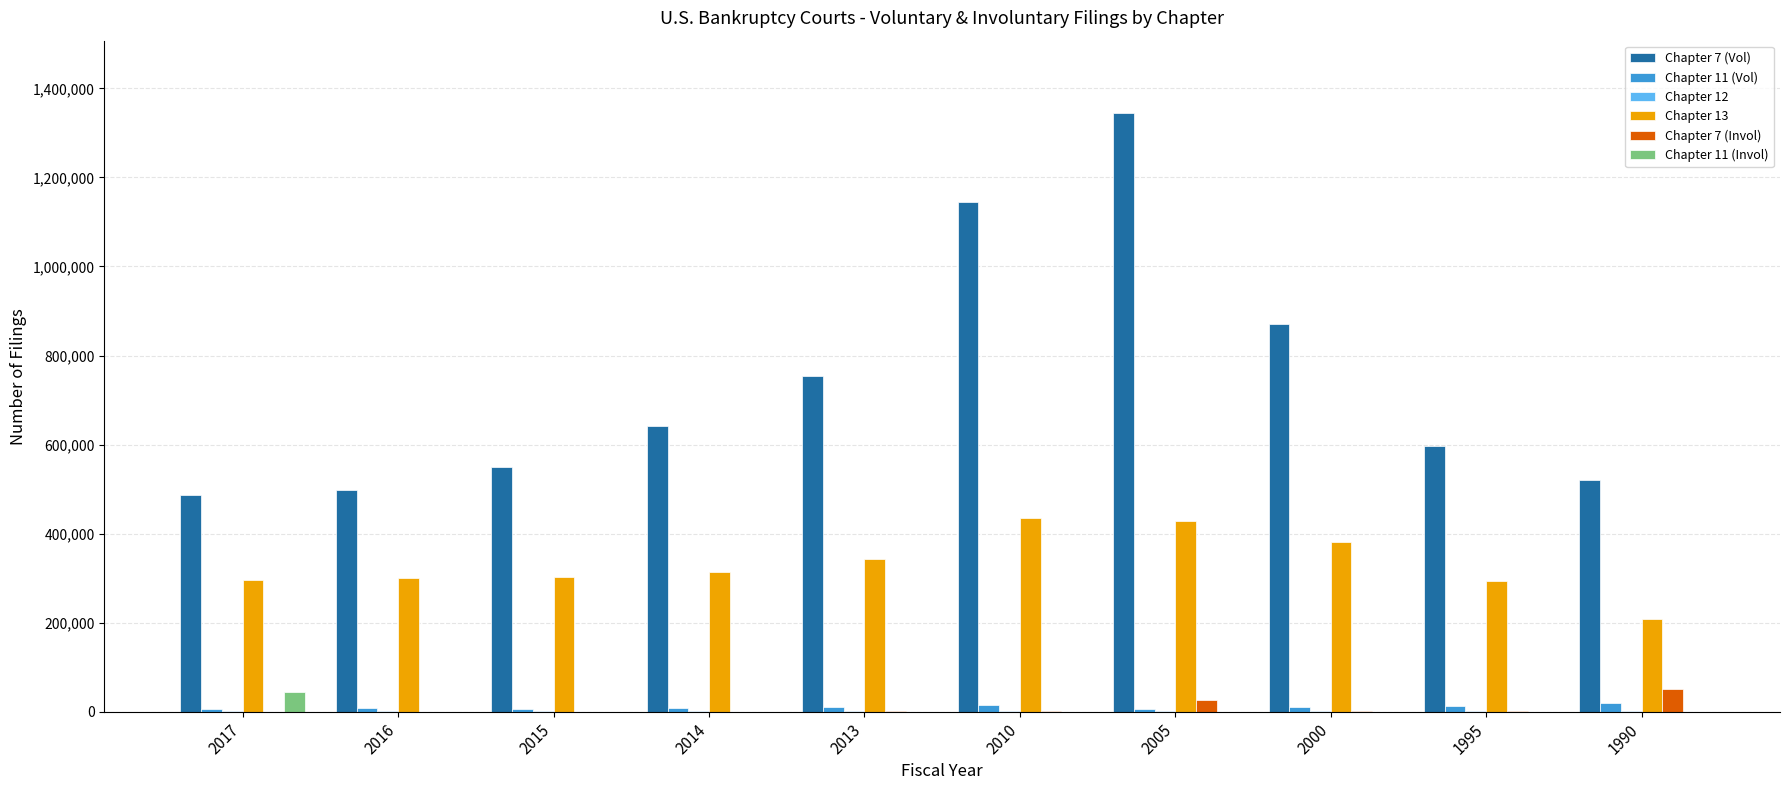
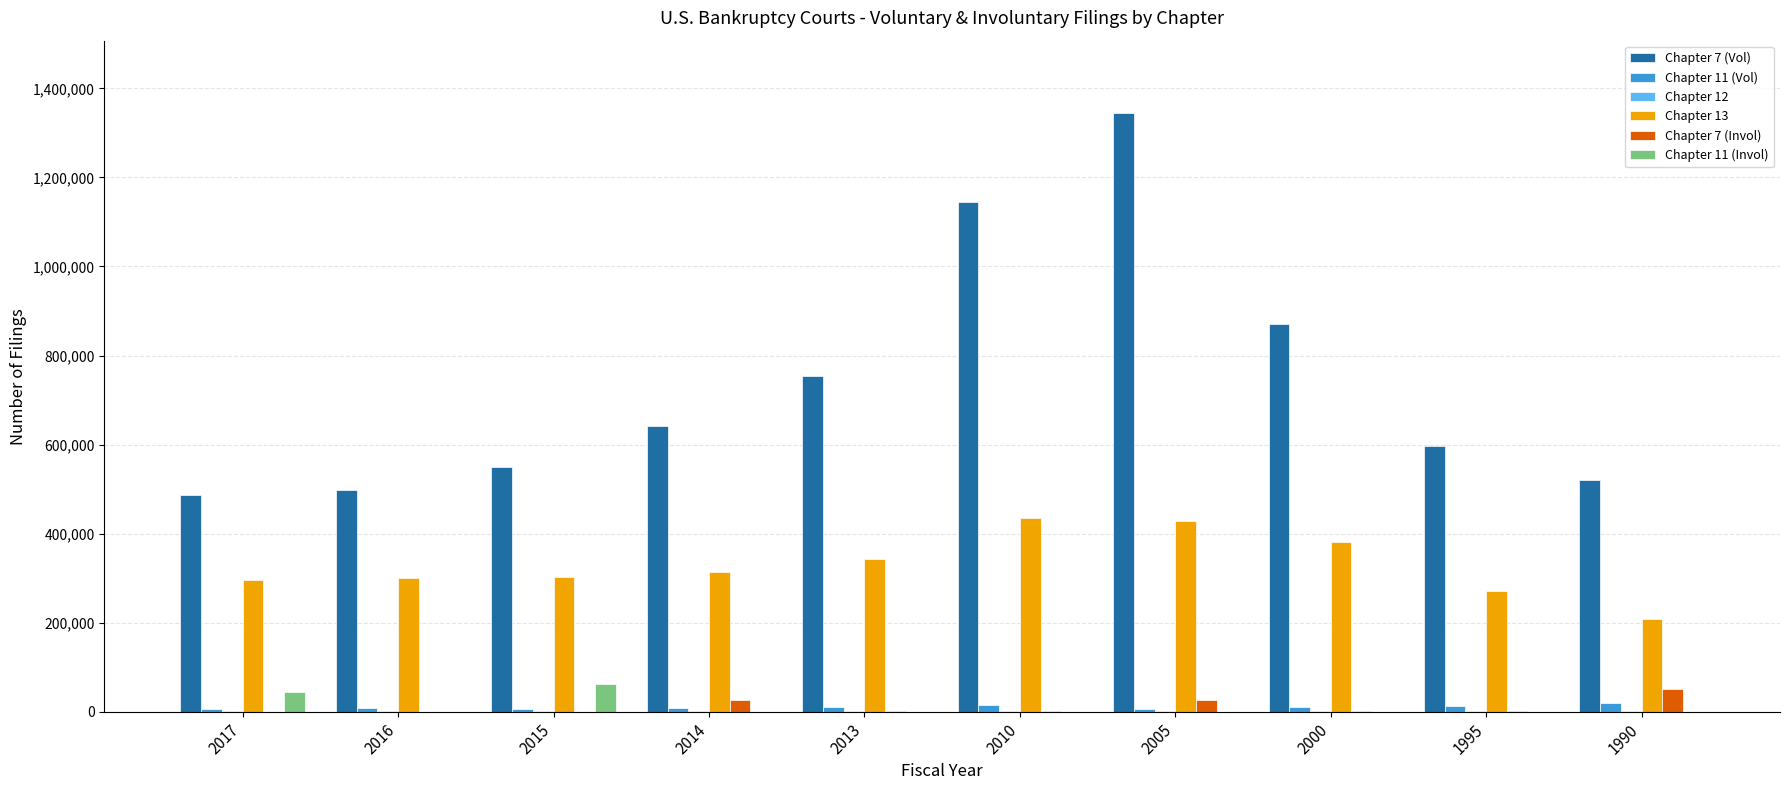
Chapter 11 (Invol), 2015: 0 -> 60,000
Chapter 7 (Invol), 2014: 0 -> 30,000
Chapter 13, 1995: 290,000 -> 270,000
